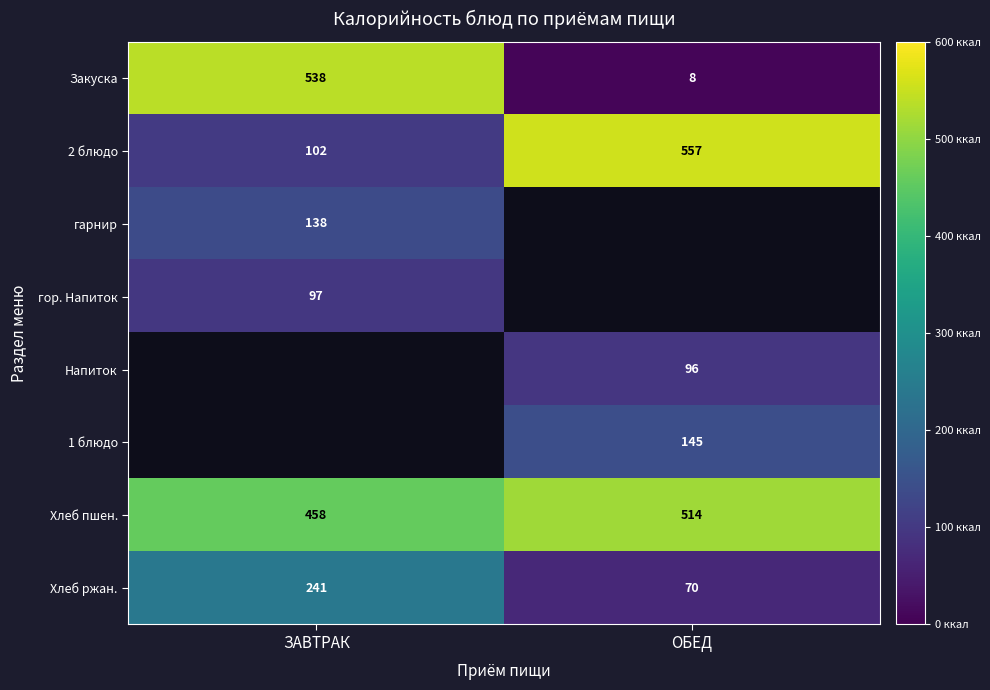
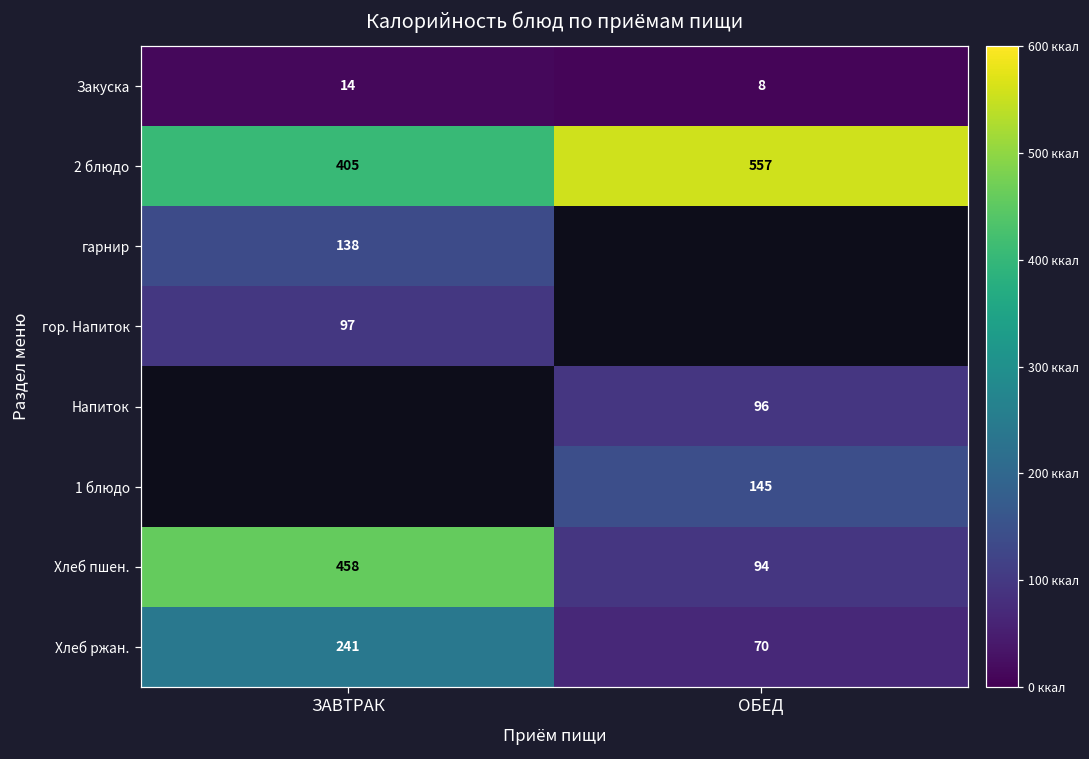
Закуска, ЗАВТРАК: 538 -> 14
2 блюдо, ЗАВТРАК: 102 -> 405
Хлеб пшен., ОБЕД: 514 -> 94
